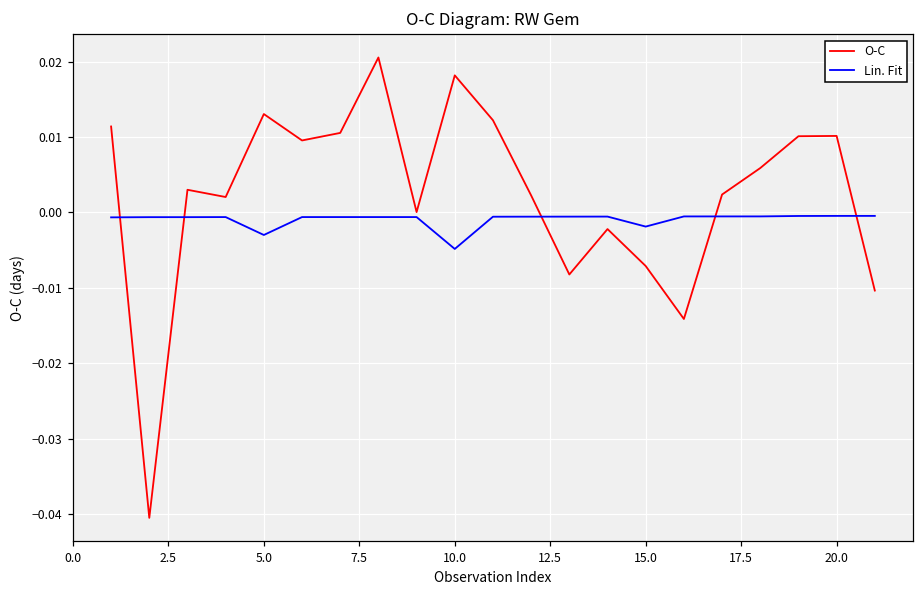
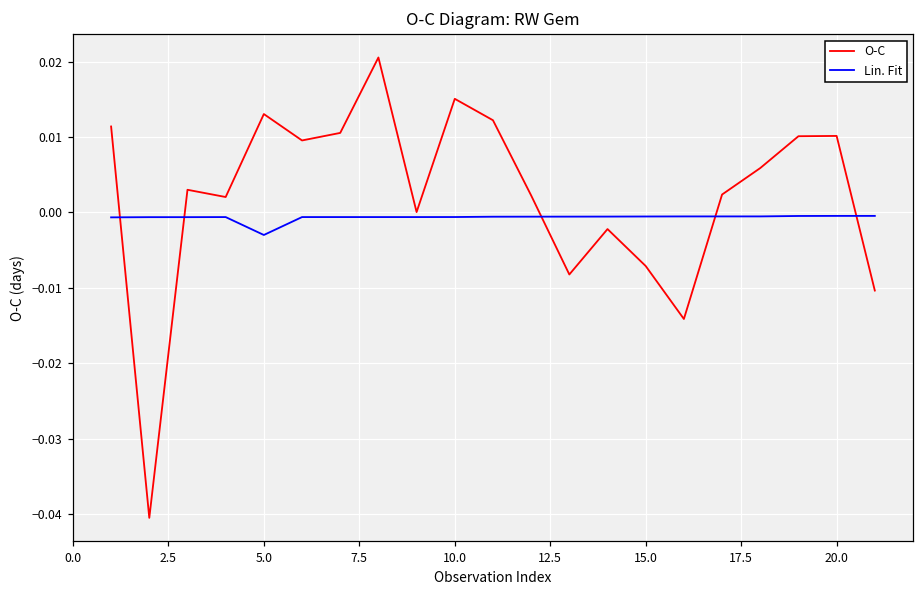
O-C, 10.0: 0.018 -> 0.015
Lin. Fit, 10.0: -0.005 -> -0.001
Lin. Fit, 15.0: -0.002 -> -0.001
